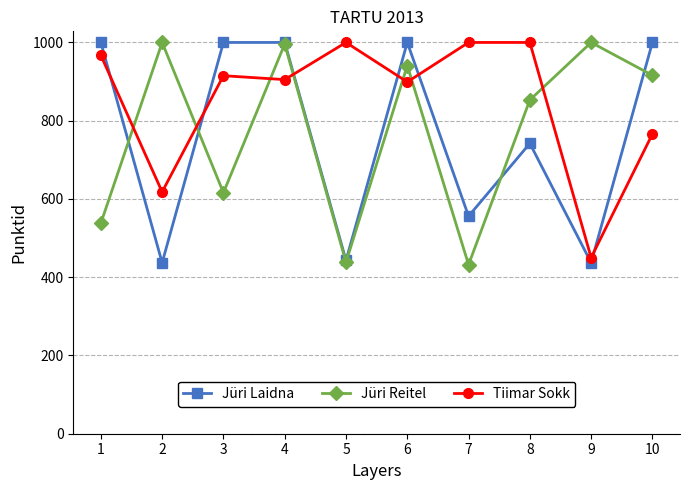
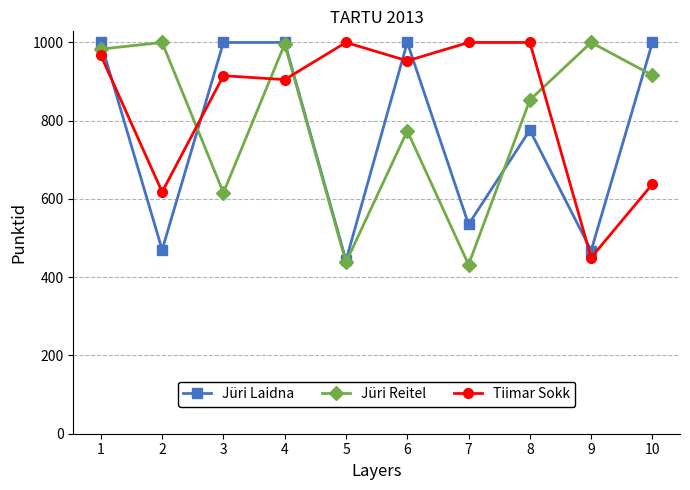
Jüri Reitel, 1: 540 -> 980
Jüri Laidna, 2: 440 -> 470
Jüri Reitel, 6: 940 -> 770
Tiimar Sokk, 6: 900 -> 950
Jüri Laidna, 7: 560 -> 540
Jüri Laidna, 8: 740 -> 780
Jüri Laidna, 9: 440 -> 470
Tiimar Sokk, 10: 770 -> 640
